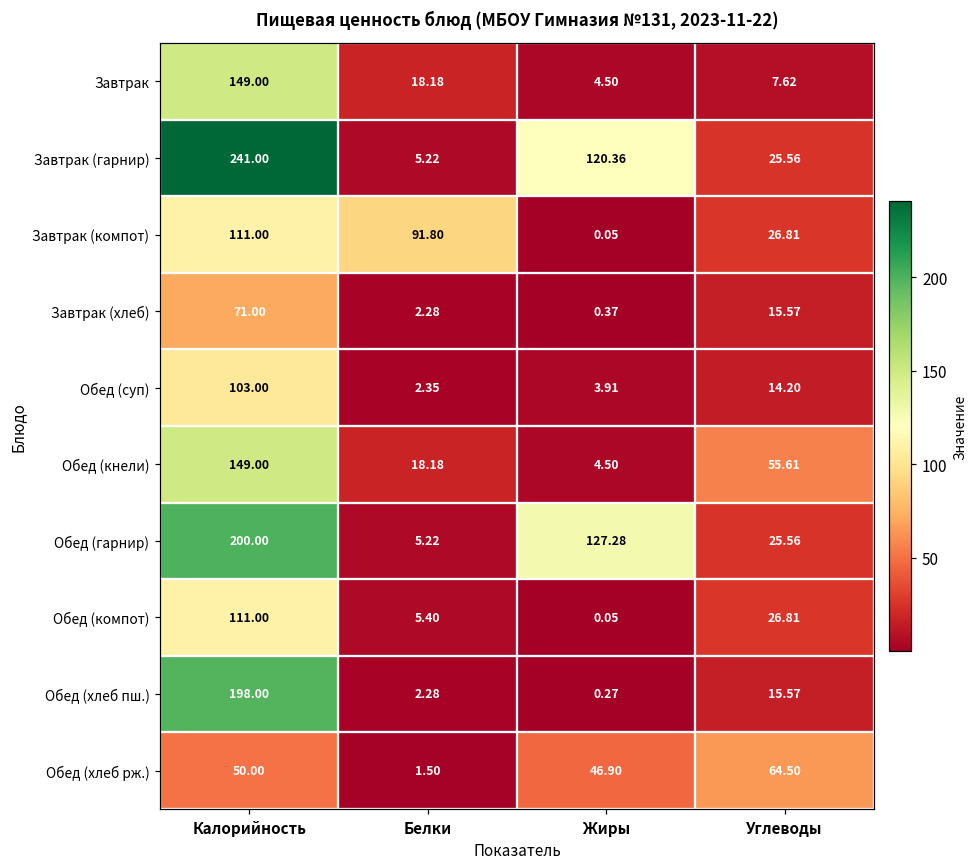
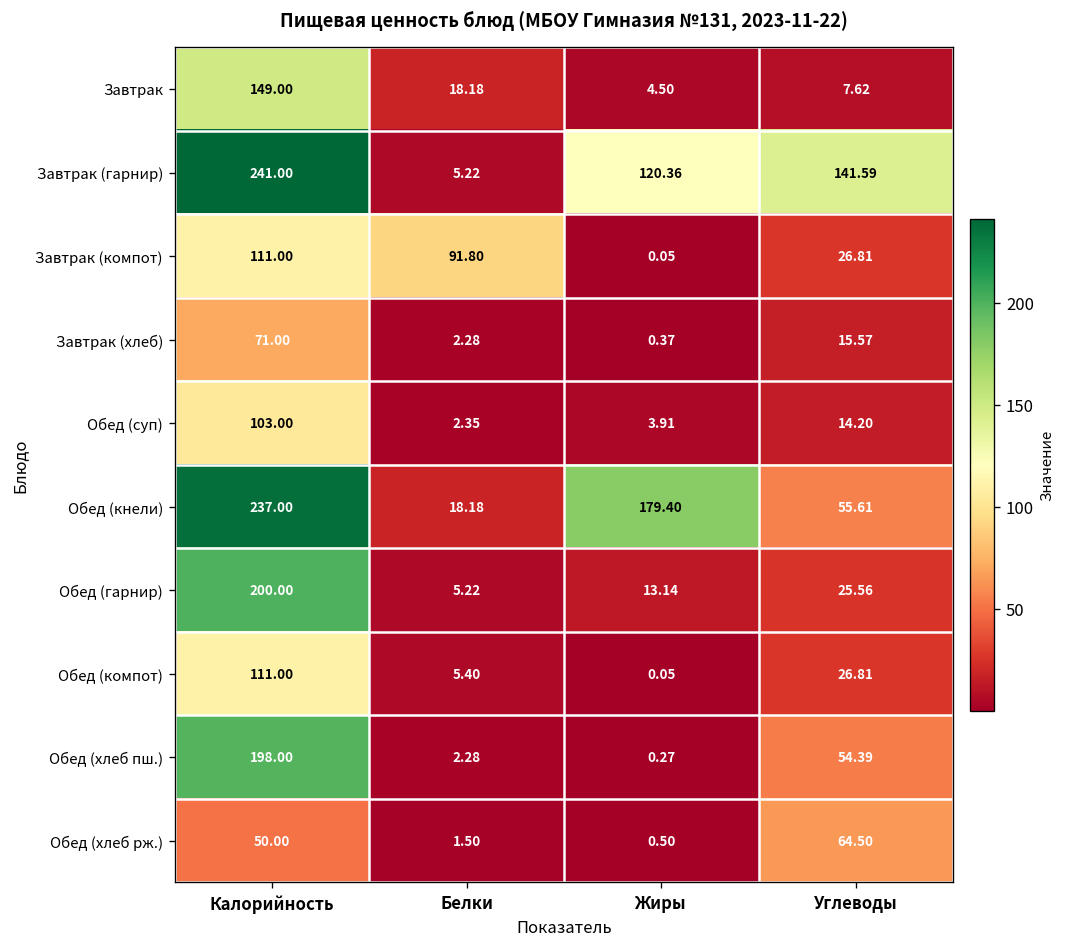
Завтрак (гарнир), Углеводы: 25.56 -> 141.59
Обед (кнели), Калорийность: 149.00 -> 237.00
Обед (кнели), Жиры: 4.50 -> 179.40
Обед (гарнир), Жиры: 127.28 -> 13.14
Обед (хлеб пш.), Углеводы: 15.57 -> 54.39
Обед (хлеб рж.), Жиры: 46.90 -> 0.50
